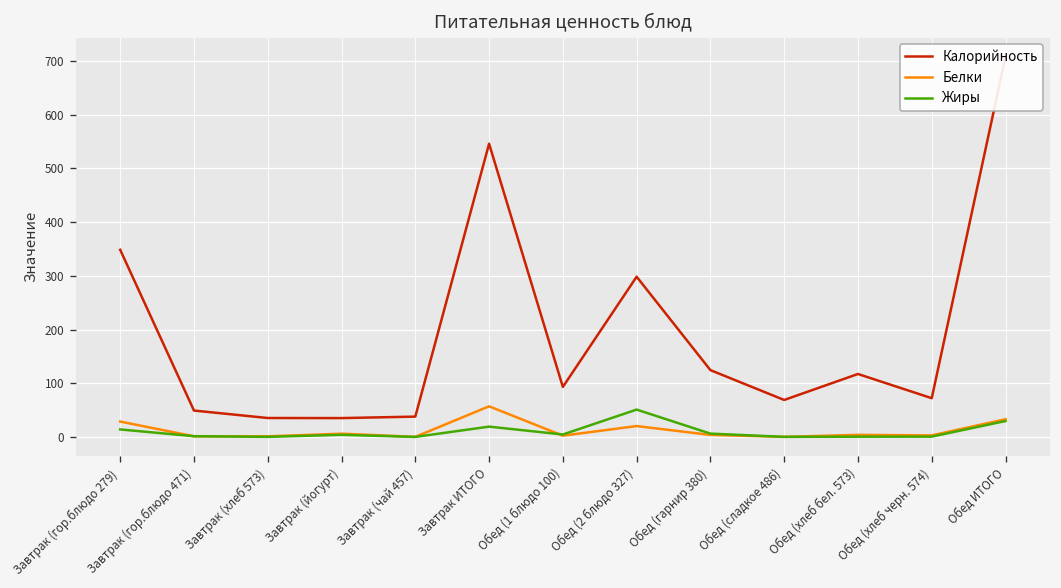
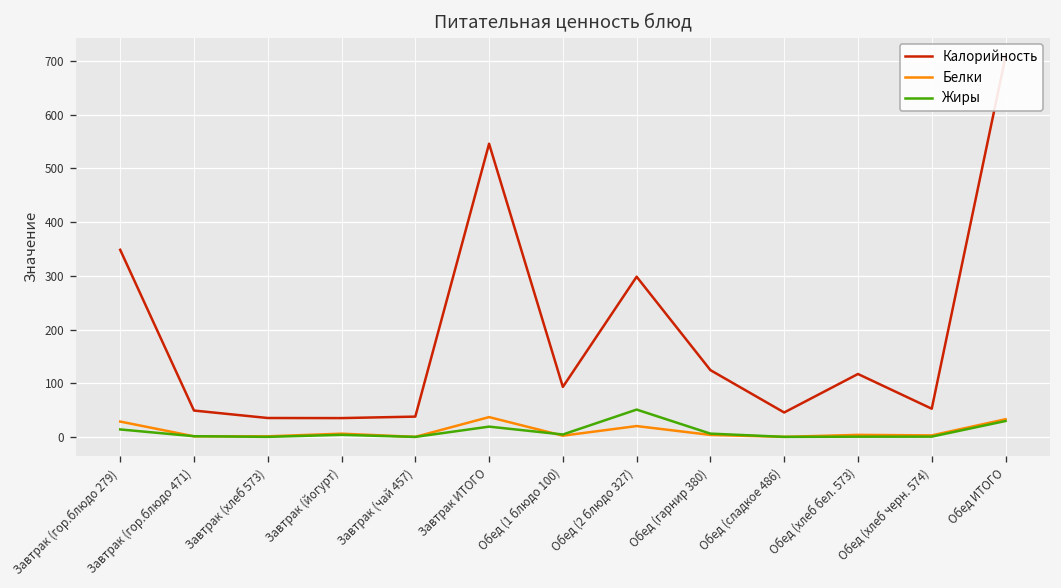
Белки, Завтрак ИТОГО: 60 -> 40
Калорийность, Обед (сладкое 486): 70 -> 50
Калорийность, Обед (хлеб черн. 574): 70 -> 50
